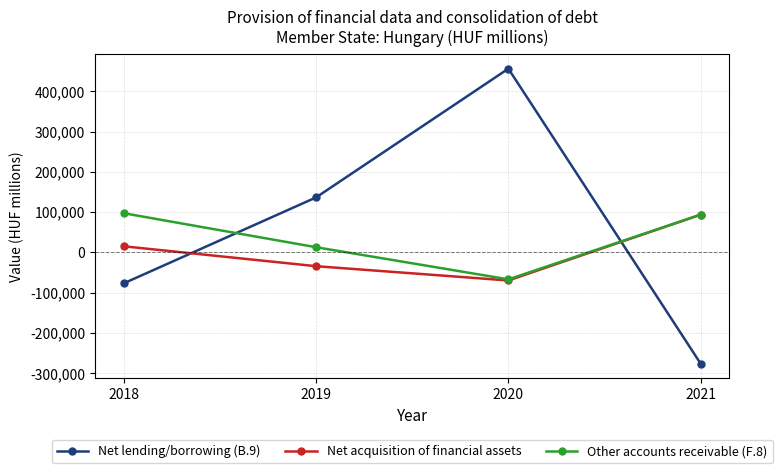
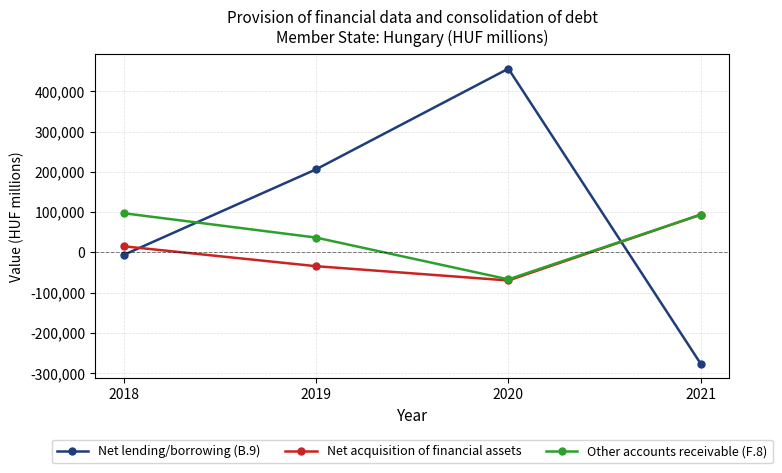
Net lending/borrowing (B.9), 2018: -80,000 -> -10,000
Net lending/borrowing (B.9), 2019: 140,000 -> 210,000
Other accounts receivable (F.8), 2019: 10,000 -> 40,000
